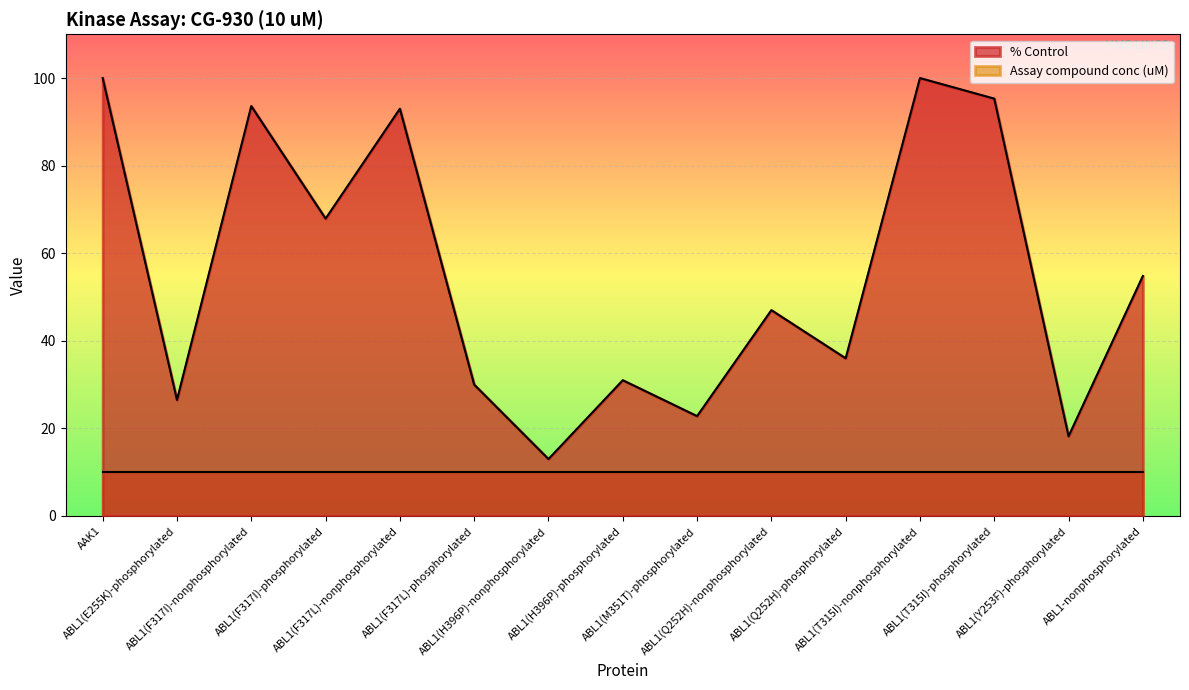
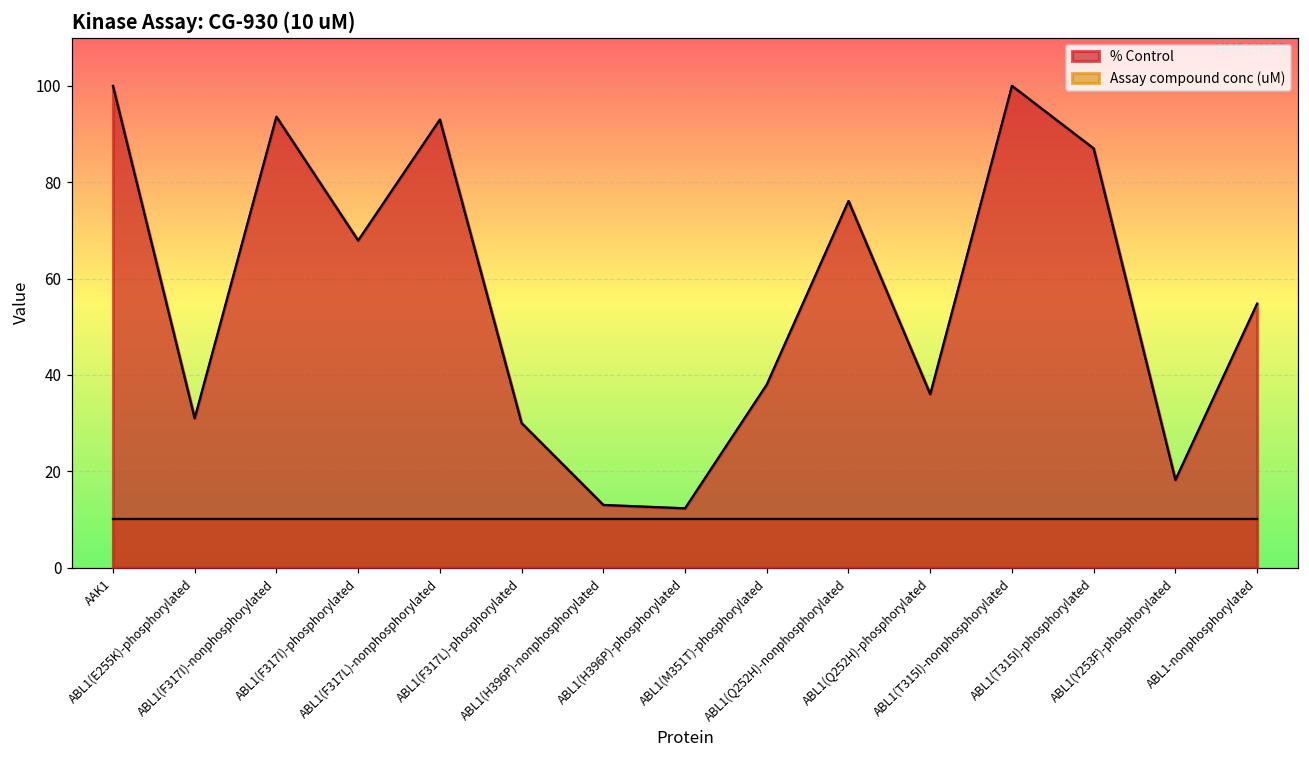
% Control, ABL1(E255K)-phosphorylated: 27 -> 31
% Control, ABL1(H396P)-phosphorylated: 31 -> 12
% Control, ABL1(M351T)-phosphorylated: 23 -> 38
% Control, ABL1(Q252H)-nonphosphorylated: 47 -> 76
% Control, ABL1(T315I)-phosphorylated: 95 -> 87
